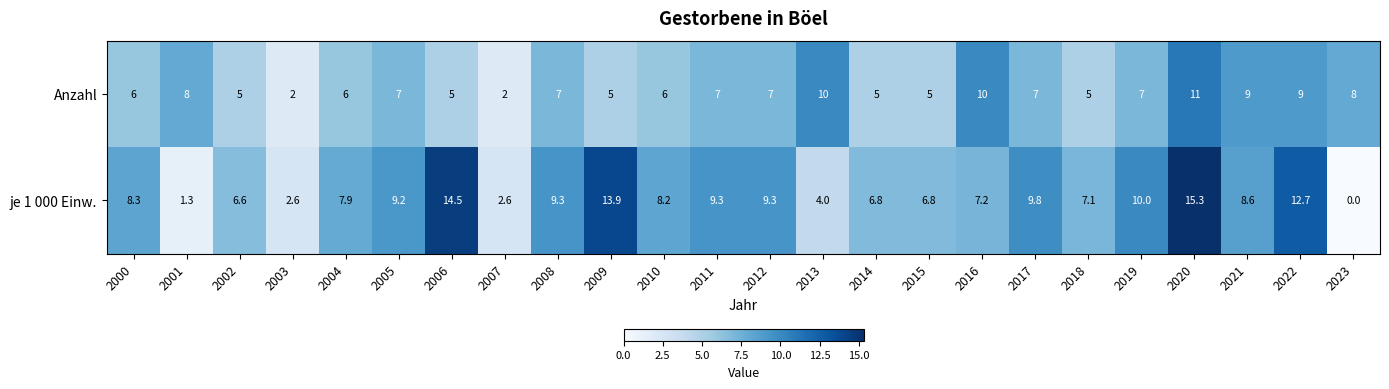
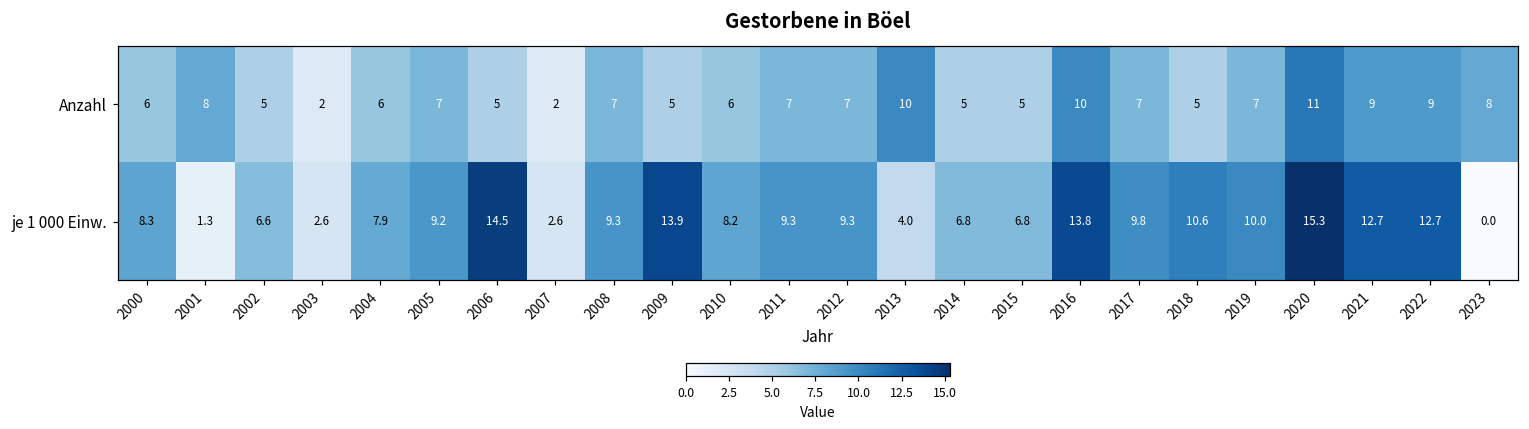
je 1 000 Einw., 2016: 7.2 -> 13.8
je 1 000 Einw., 2018: 7.1 -> 10.6
je 1 000 Einw., 2021: 8.6 -> 12.7
